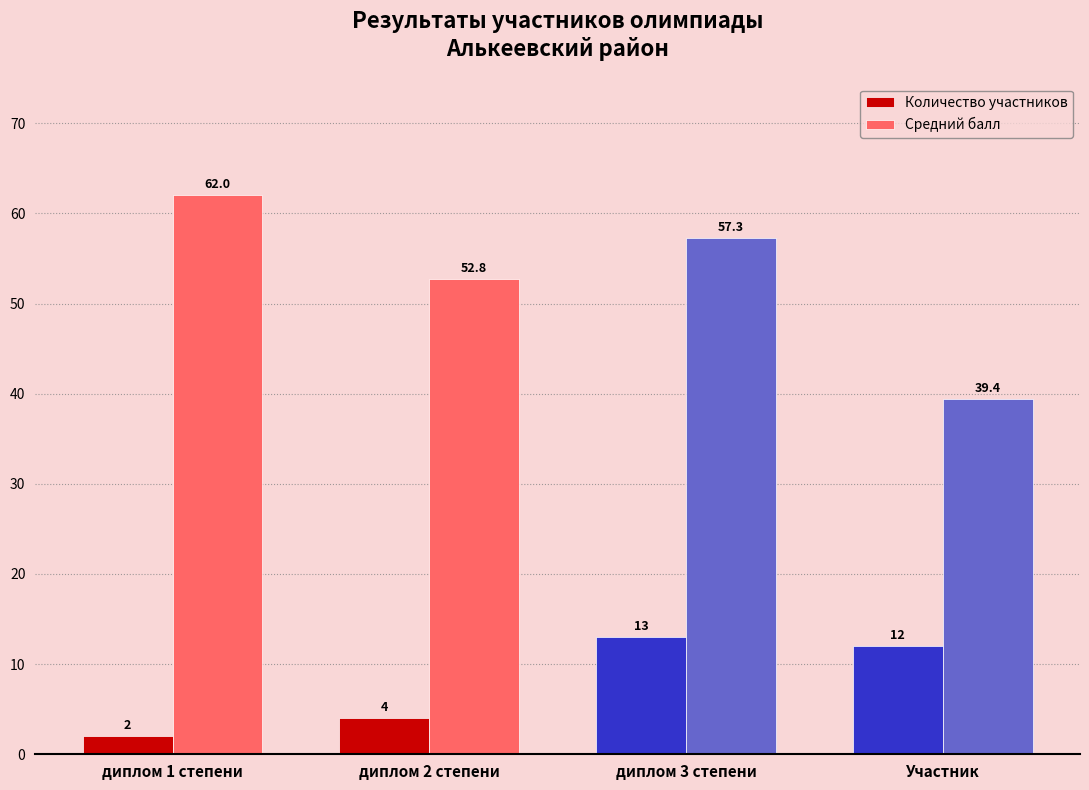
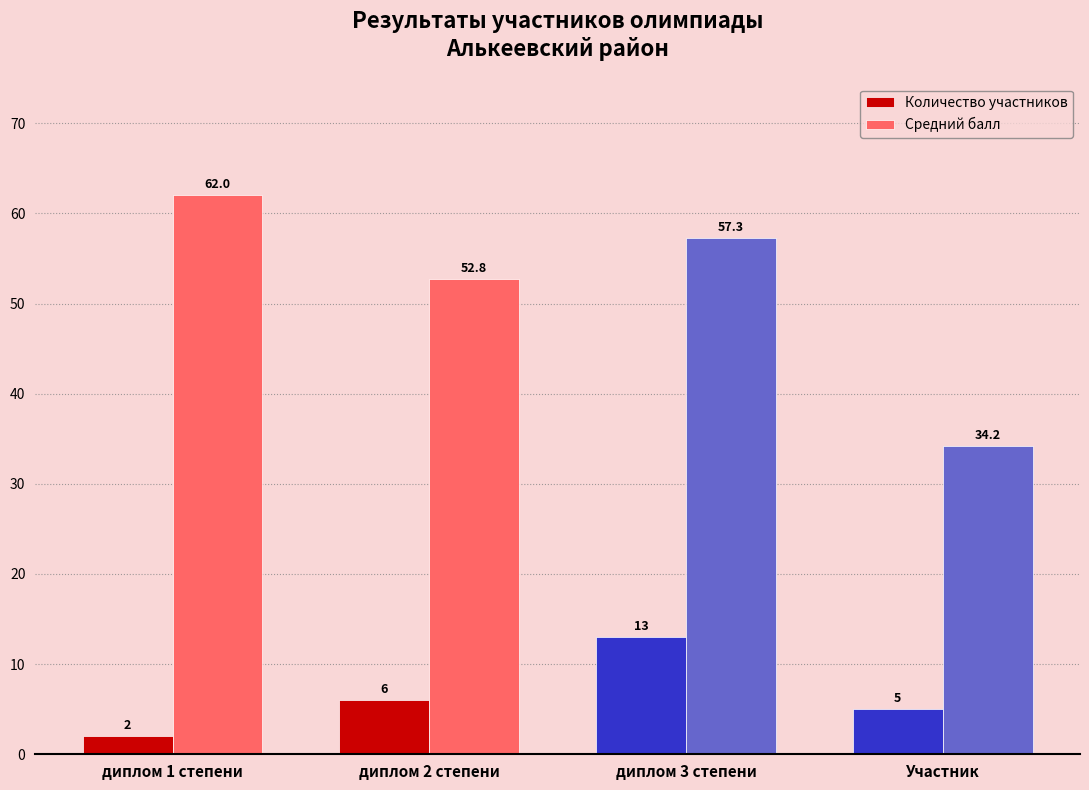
Количество участников, диплом 2 степени: 4 -> 6
Количество участников, Участник: 12 -> 5
Средний балл, Участник: 39.4 -> 34.2
